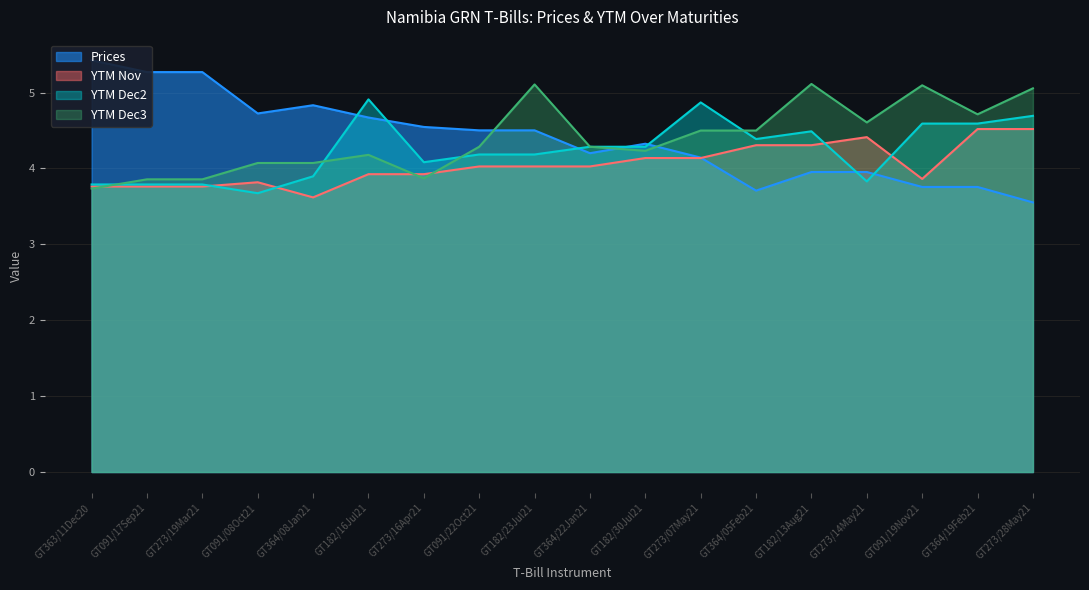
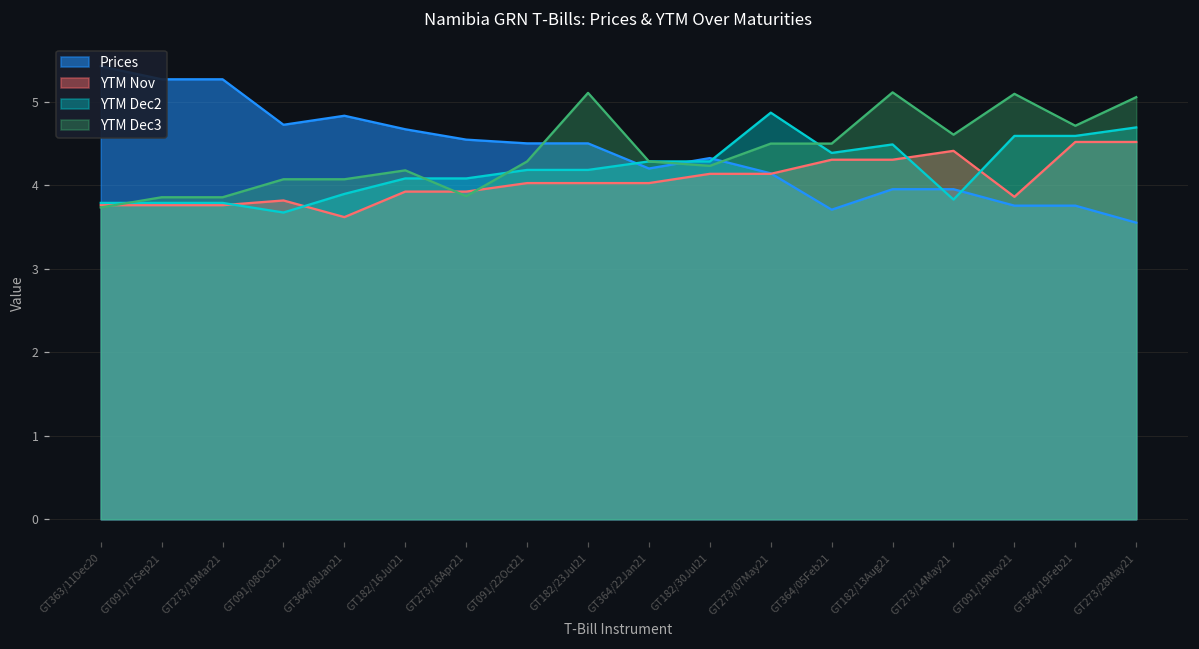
YTM Dec2, GT182/16Jul21: 4.9 -> 4.1
